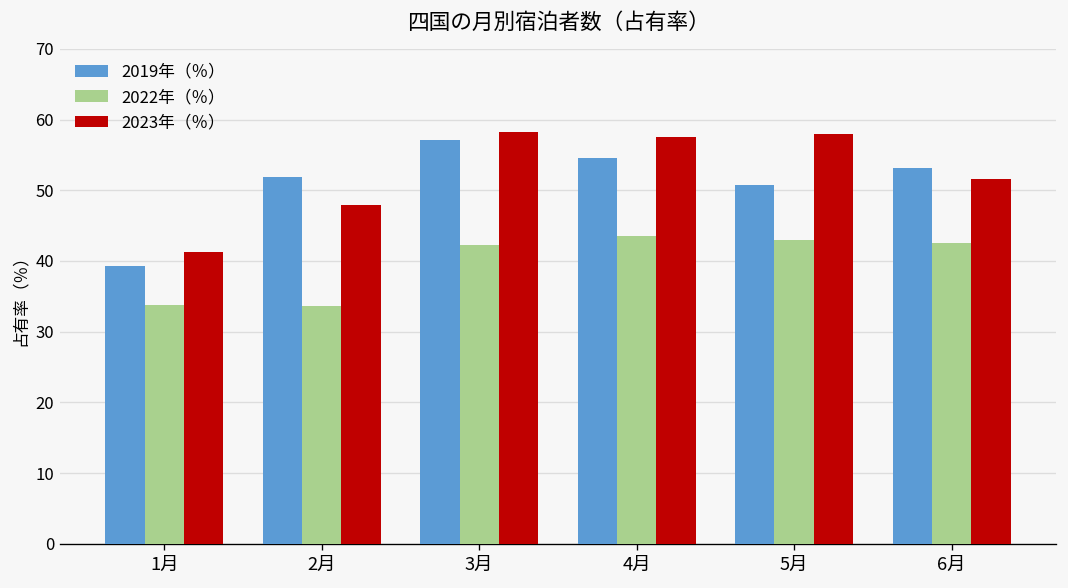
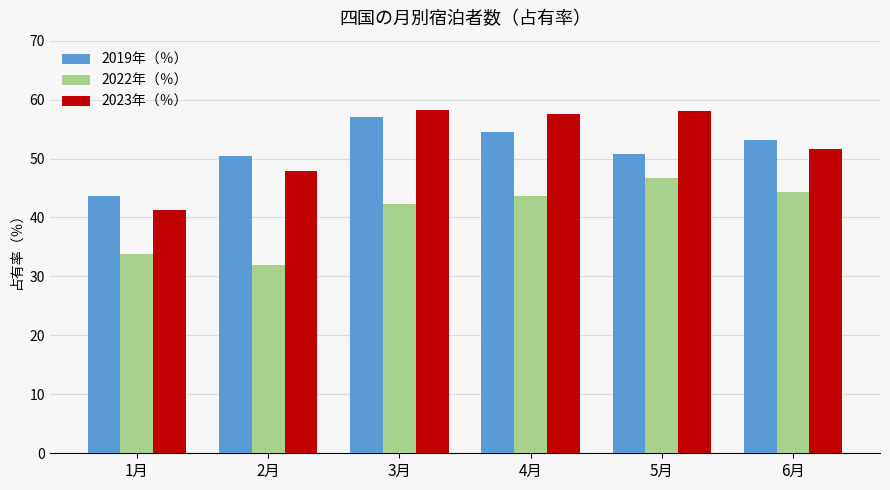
2019年（％）, 1月: 39 -> 44
2019年（％）, 2月: 52 -> 51
2022年（％）, 2月: 34 -> 32
2022年（％）, 5月: 43 -> 47
2022年（％）, 6月: 43 -> 44
